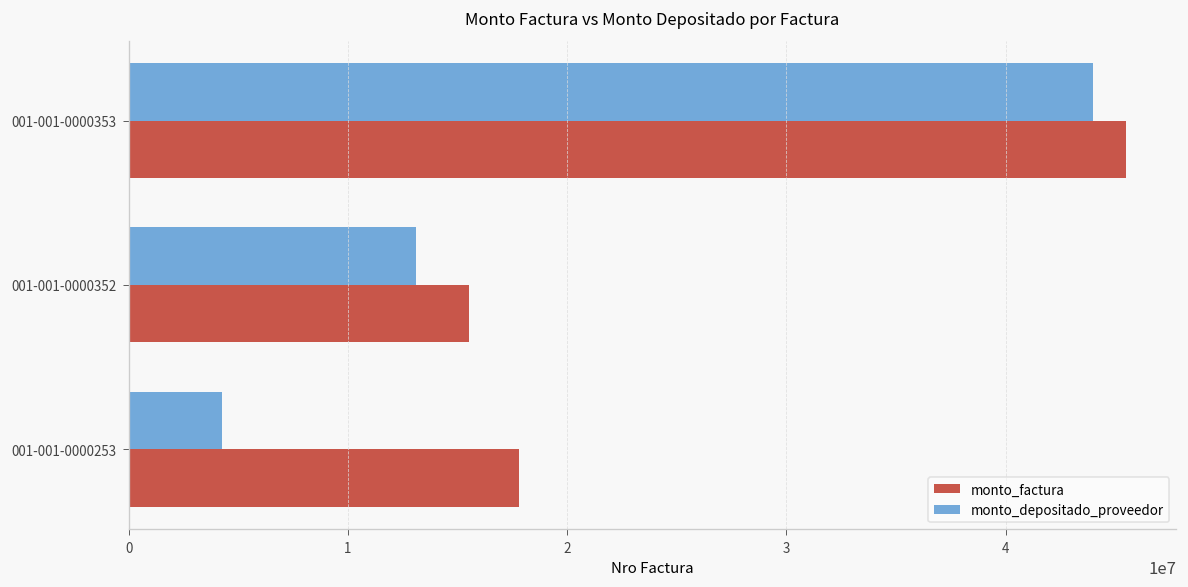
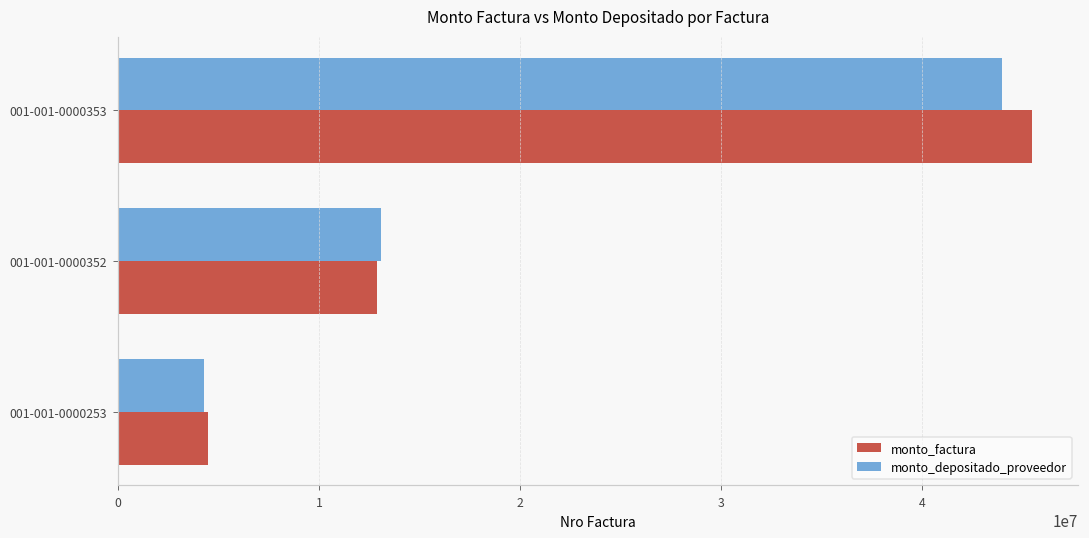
monto_factura, 001-001-0000352: 15500000 -> 12900000
monto_factura, 001-001-0000253: 17800000 -> 4500000
